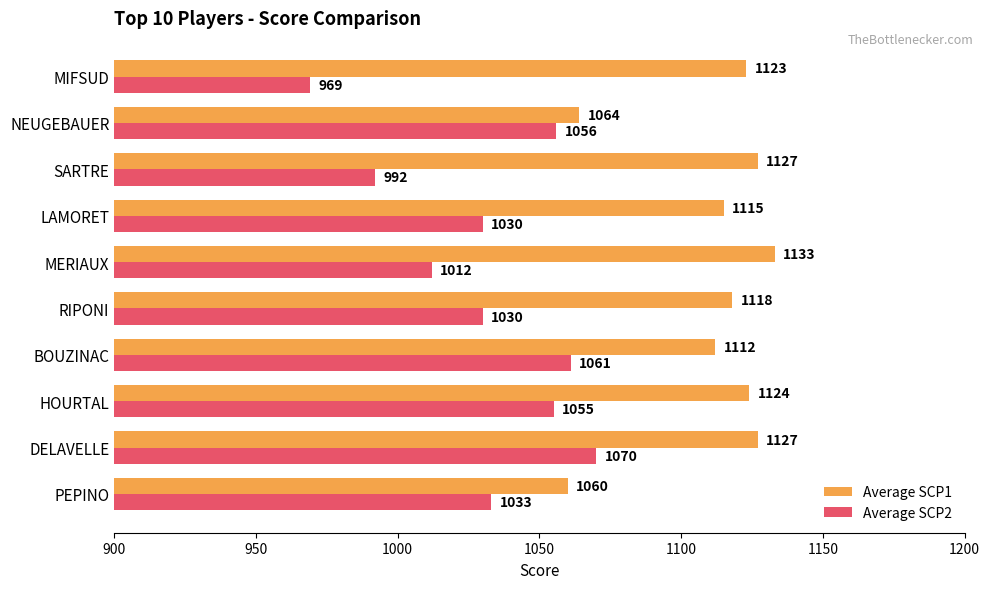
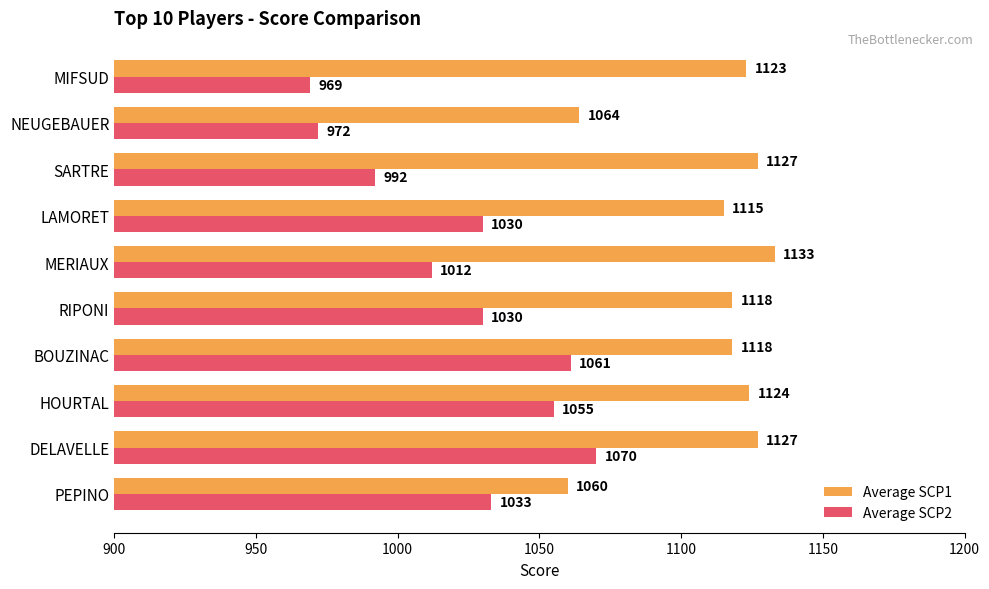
Average SCP2, NEUGEBAUER: 1056 -> 972
Average SCP1, BOUZINAC: 1112 -> 1118
